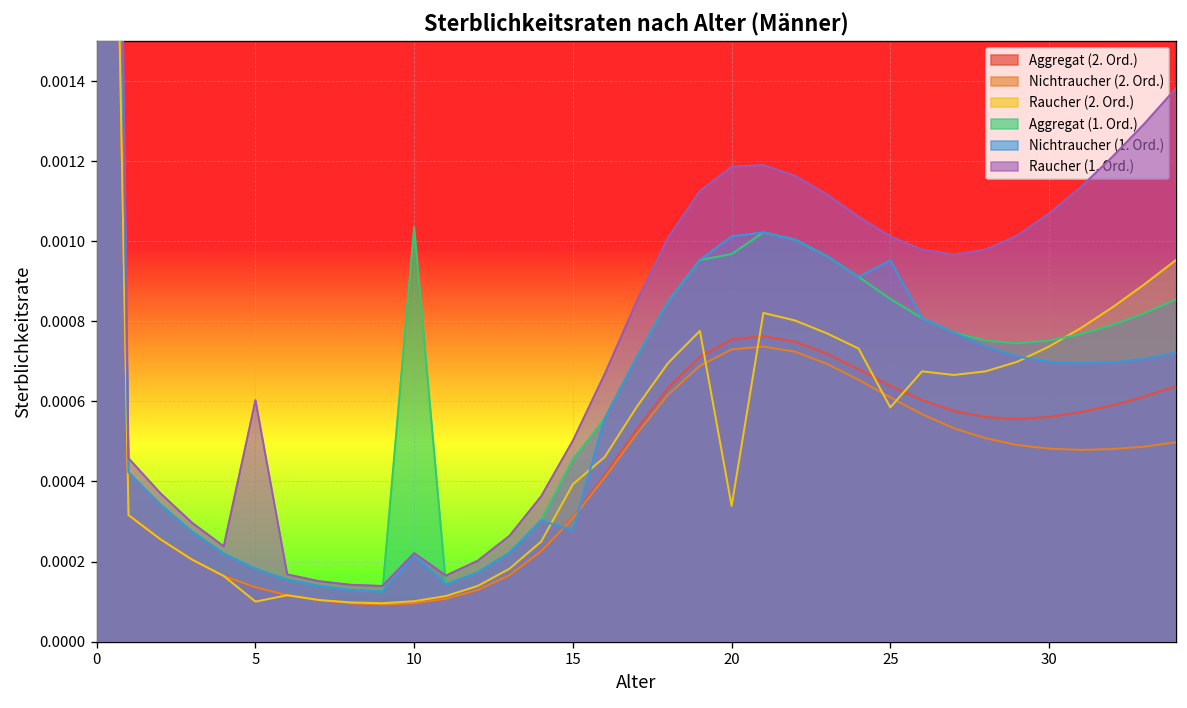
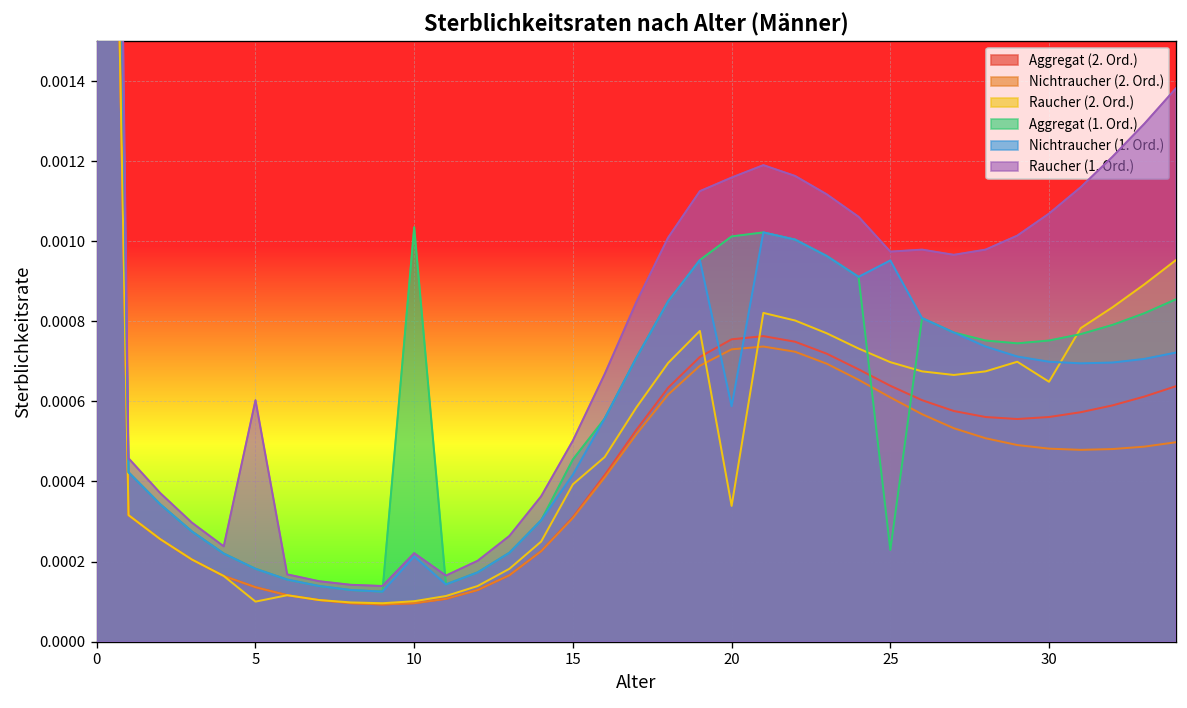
Nichtraucher (1. Ord.), 15: 0.00028 -> 0.00042
Aggregat (1. Ord.), 20: 0.00097 -> 0.00101
Nichtraucher (1. Ord.), 20: 0.00101 -> 0.00059
Raucher (1. Ord.), 20: 0.00119 -> 0.00116
Raucher (2. Ord.), 25: 0.00059 -> 0.00070
Aggregat (1. Ord.), 25: 0.00086 -> 0.00023
Raucher (1. Ord.), 25: 0.00101 -> 0.00097
Raucher (2. Ord.), 30: 0.00074 -> 0.00065
